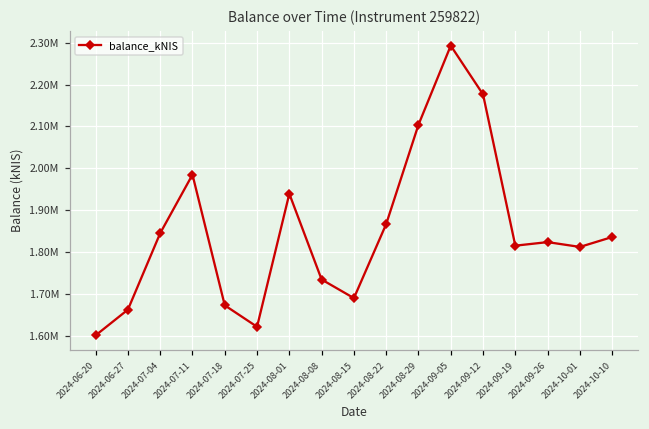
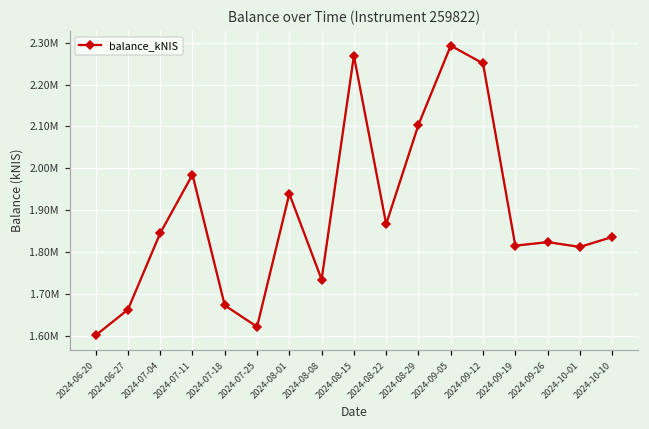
2024-08-15: 1690000 -> 2270000
2024-09-12: 2180000 -> 2250000
